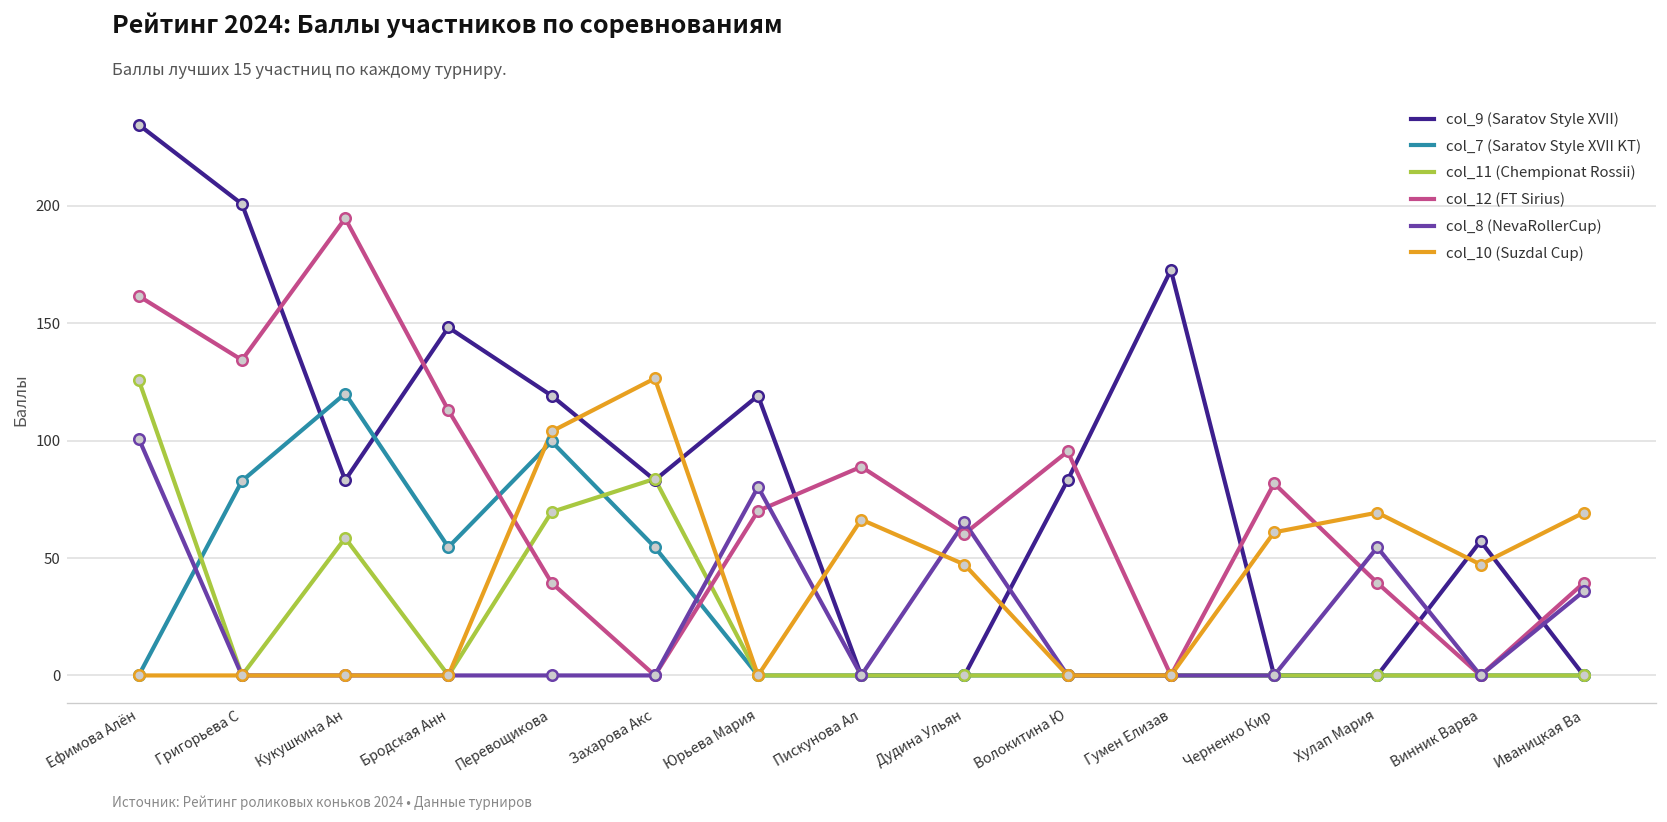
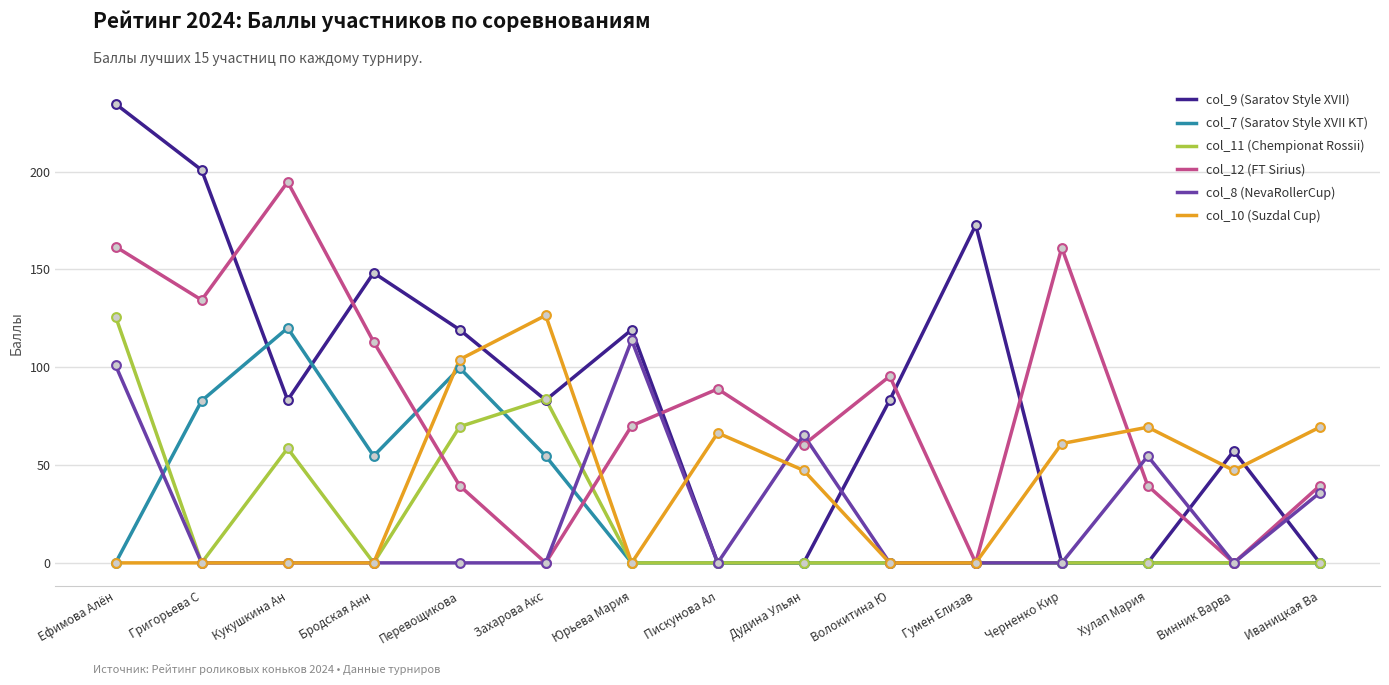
col_8 (NevaRollerCup), Юрьева Мария: 80 -> 114
col_12 (FT Sirius), Черненко Кир: 82 -> 161
